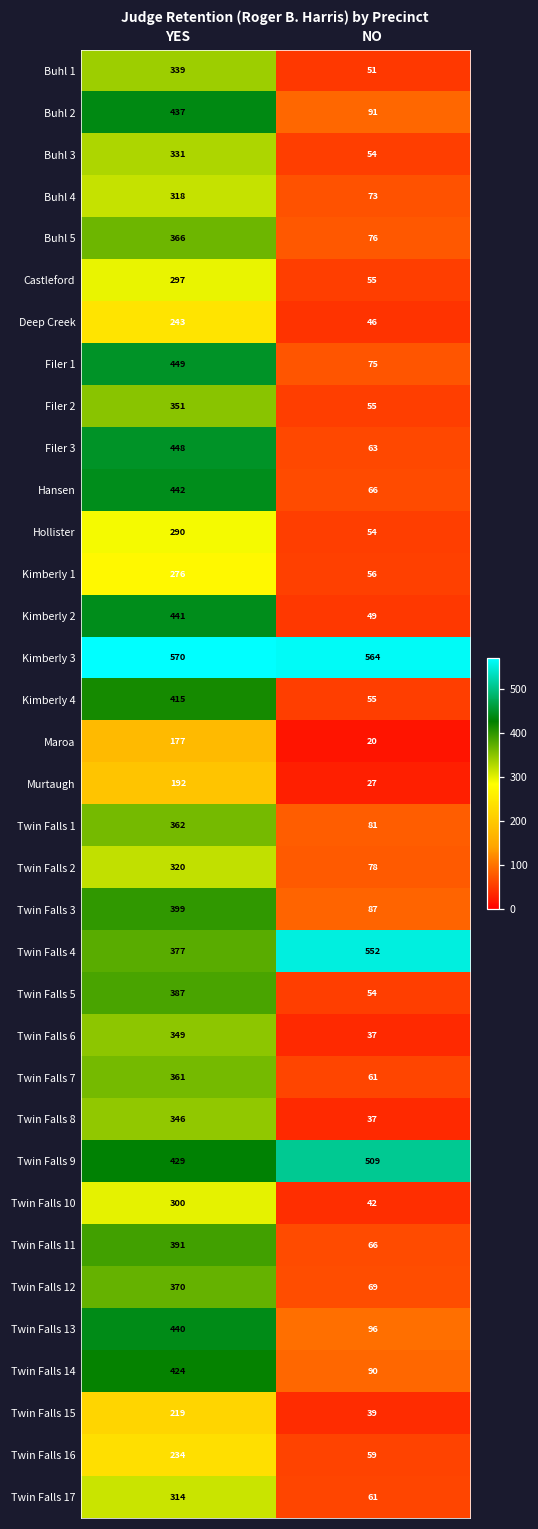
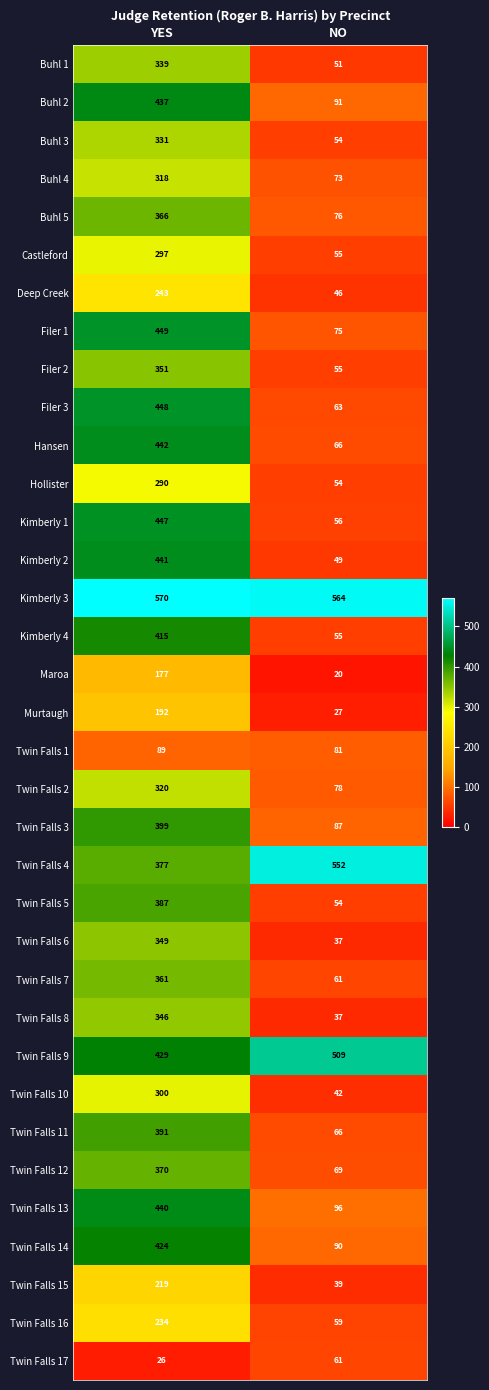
Kimberly 1, YES: 276 -> 447
Twin Falls 1, YES: 362 -> 89
Twin Falls 17, YES: 314 -> 26
